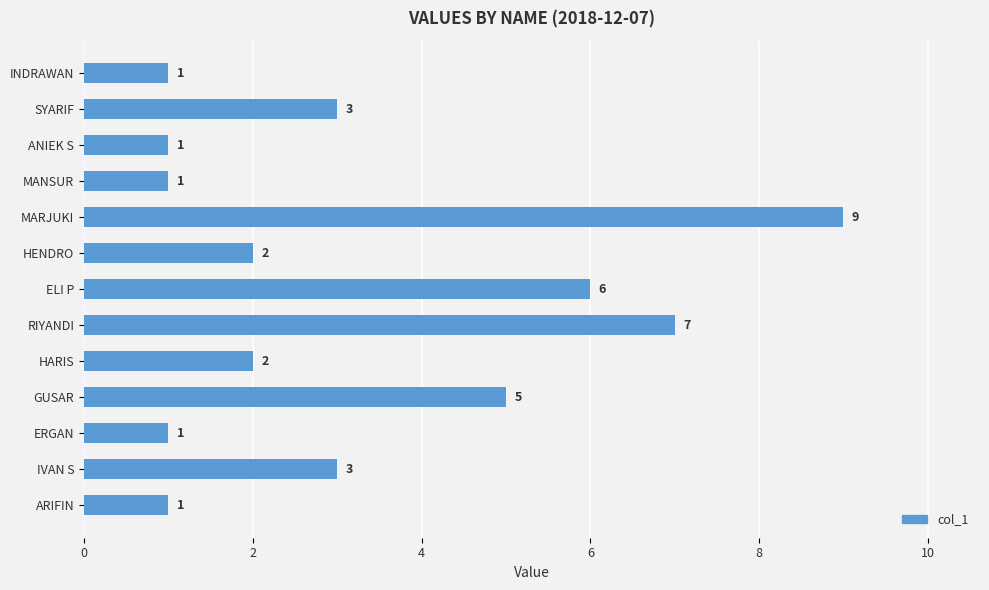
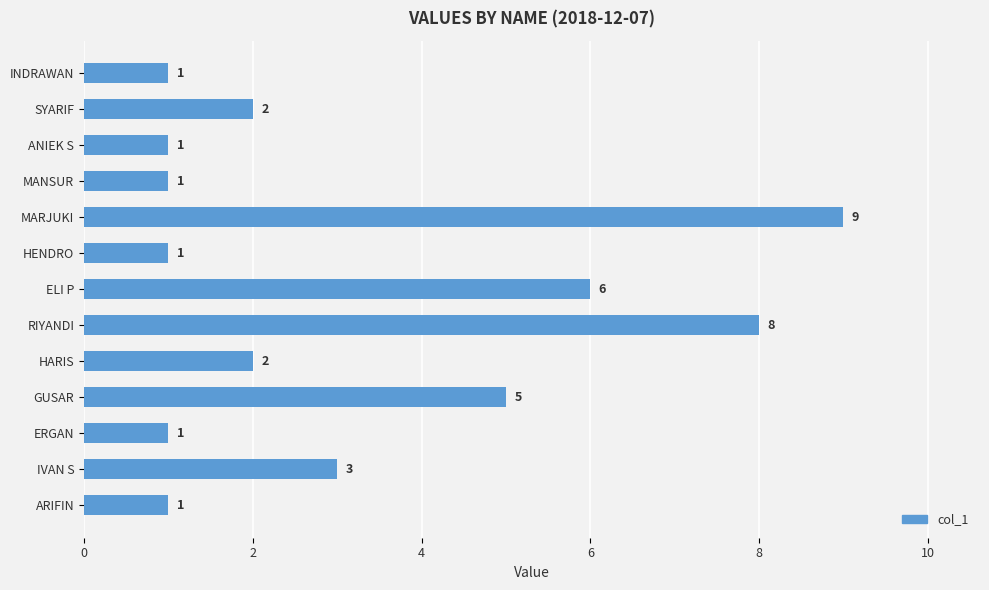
SYARIF: 3 -> 2
HENDRO: 2 -> 1
RIYANDI: 7 -> 8
